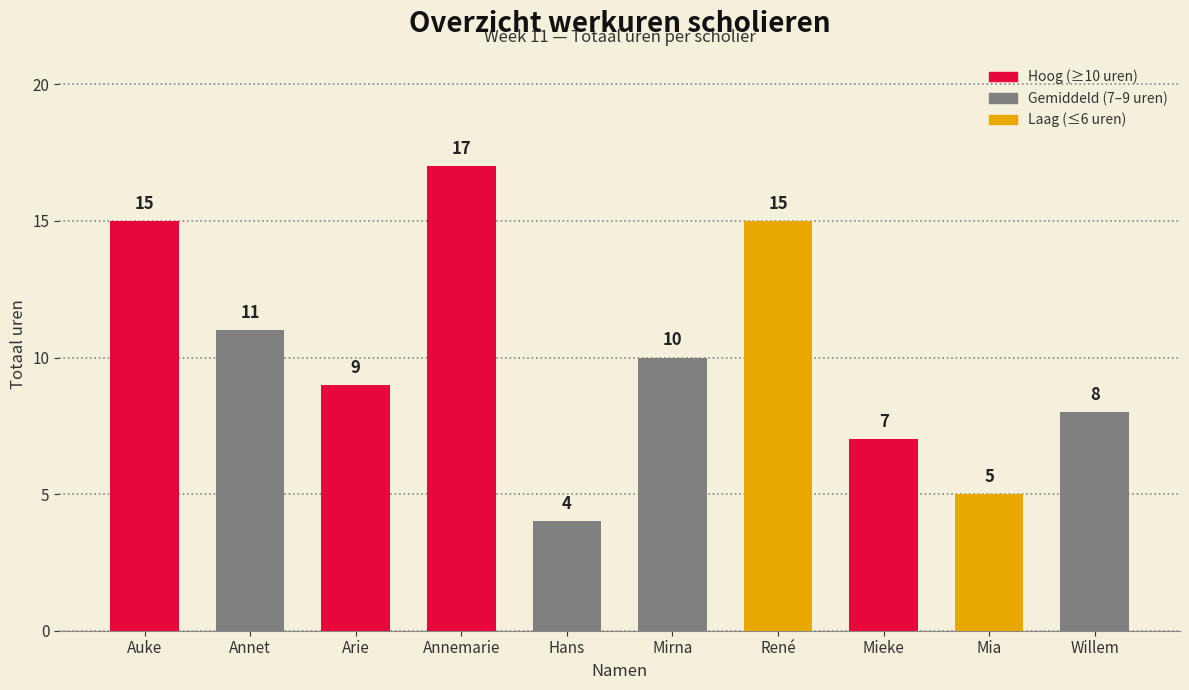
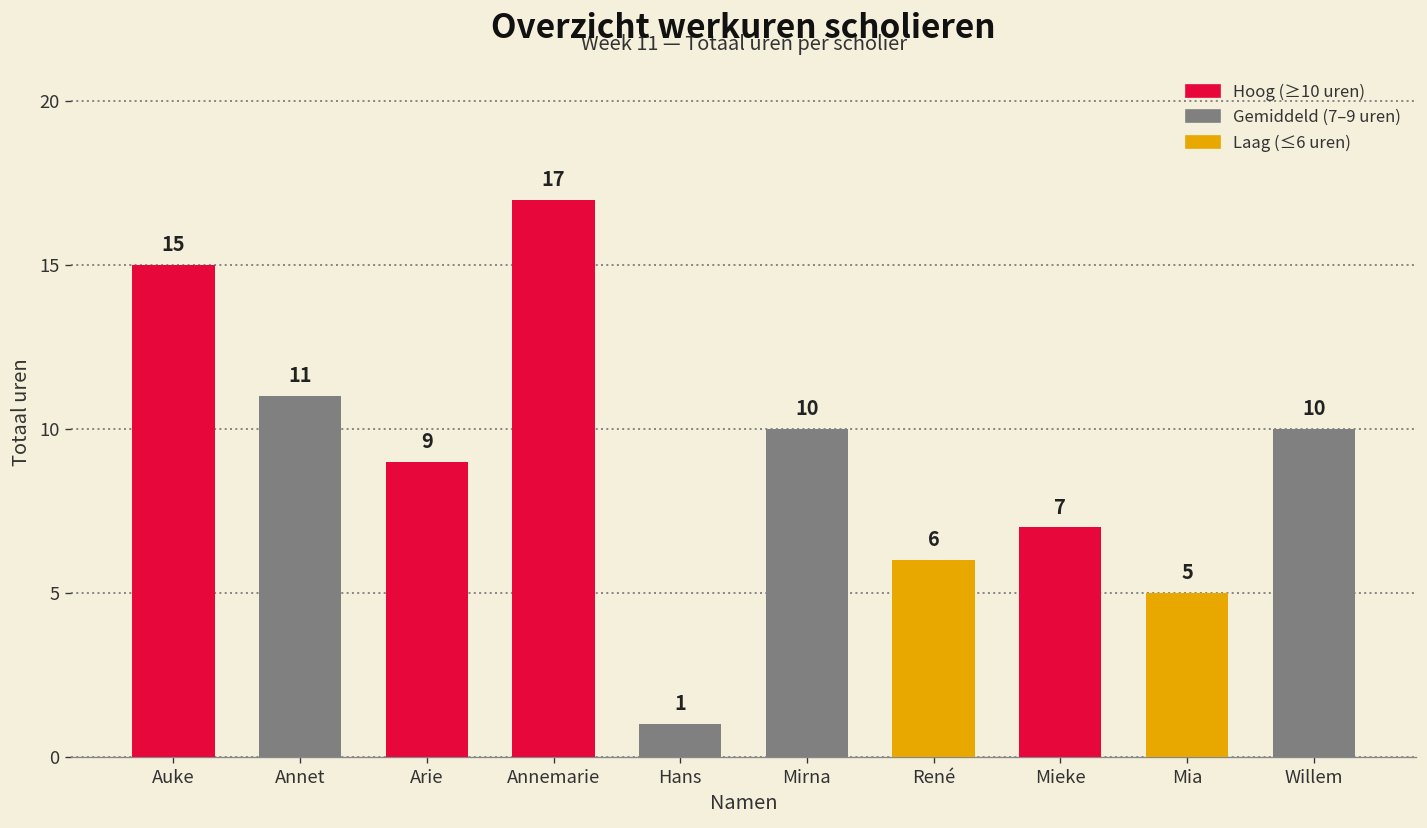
Hans: 4 -> 1
René: 15 -> 6
Willem: 8 -> 10
